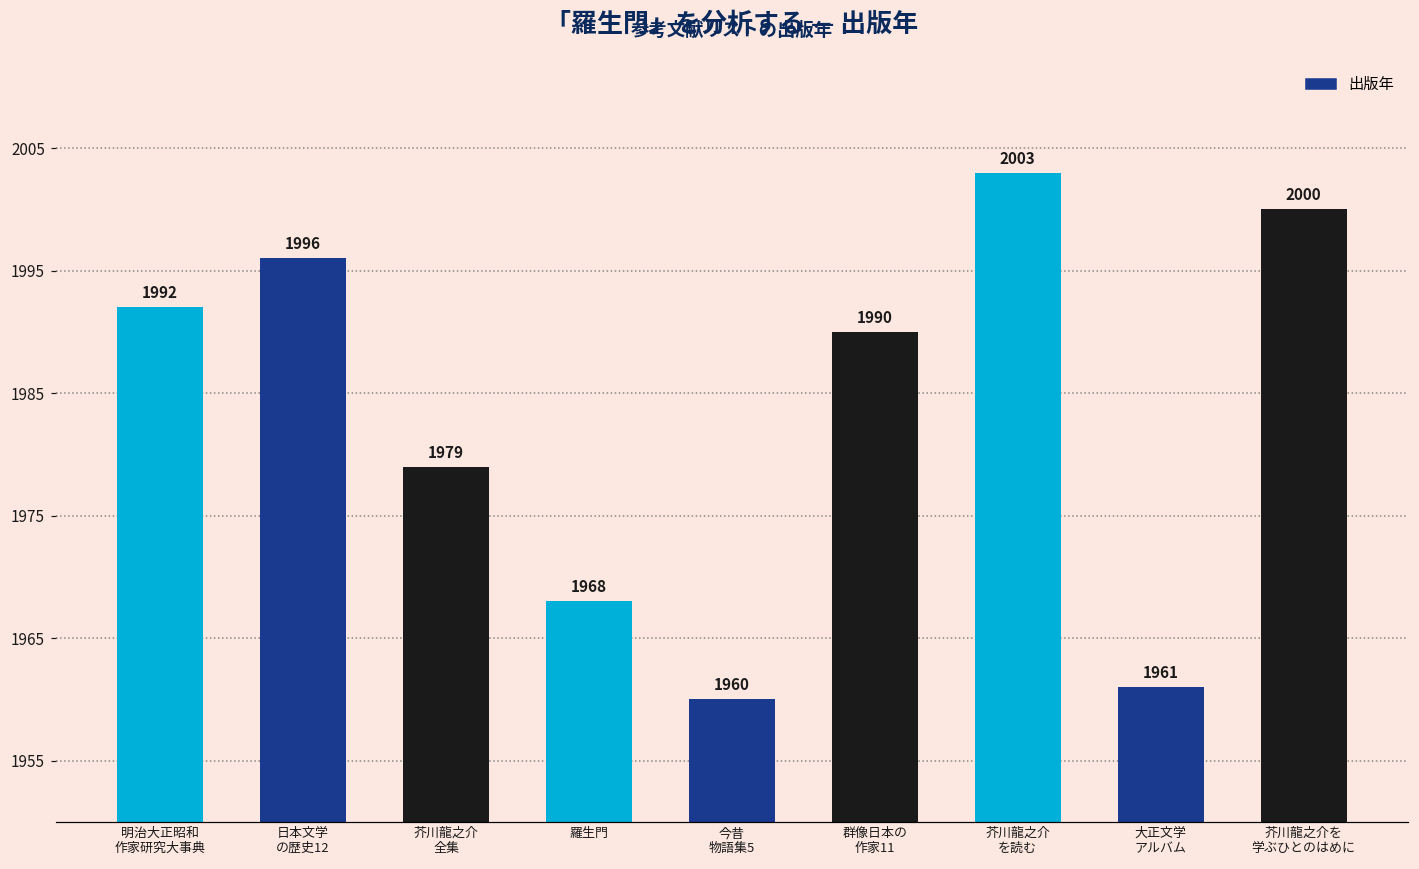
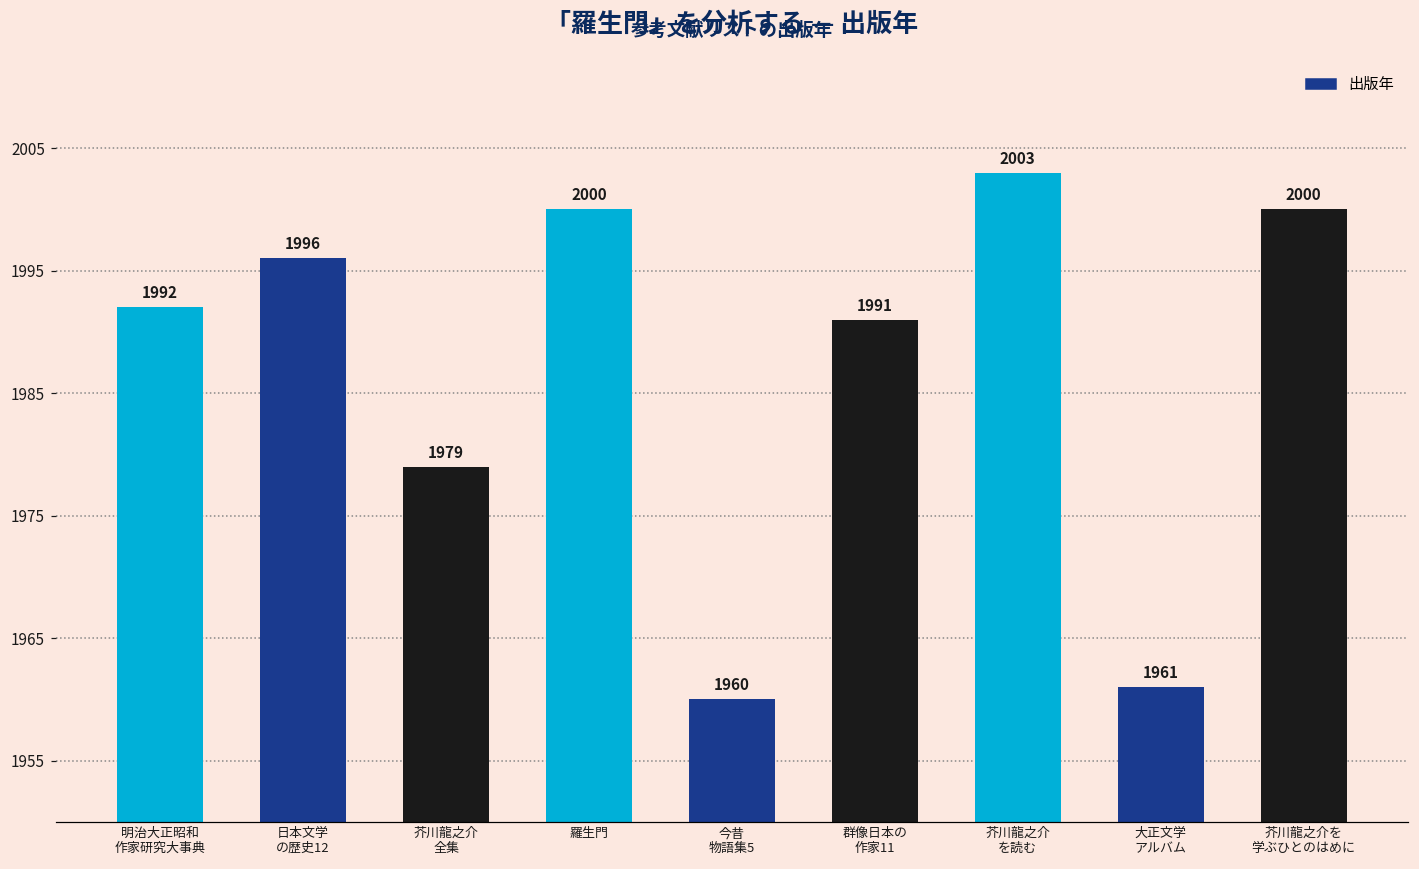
羅生門: 1968 -> 2000
群像日本の 作家11: 1990 -> 1991
